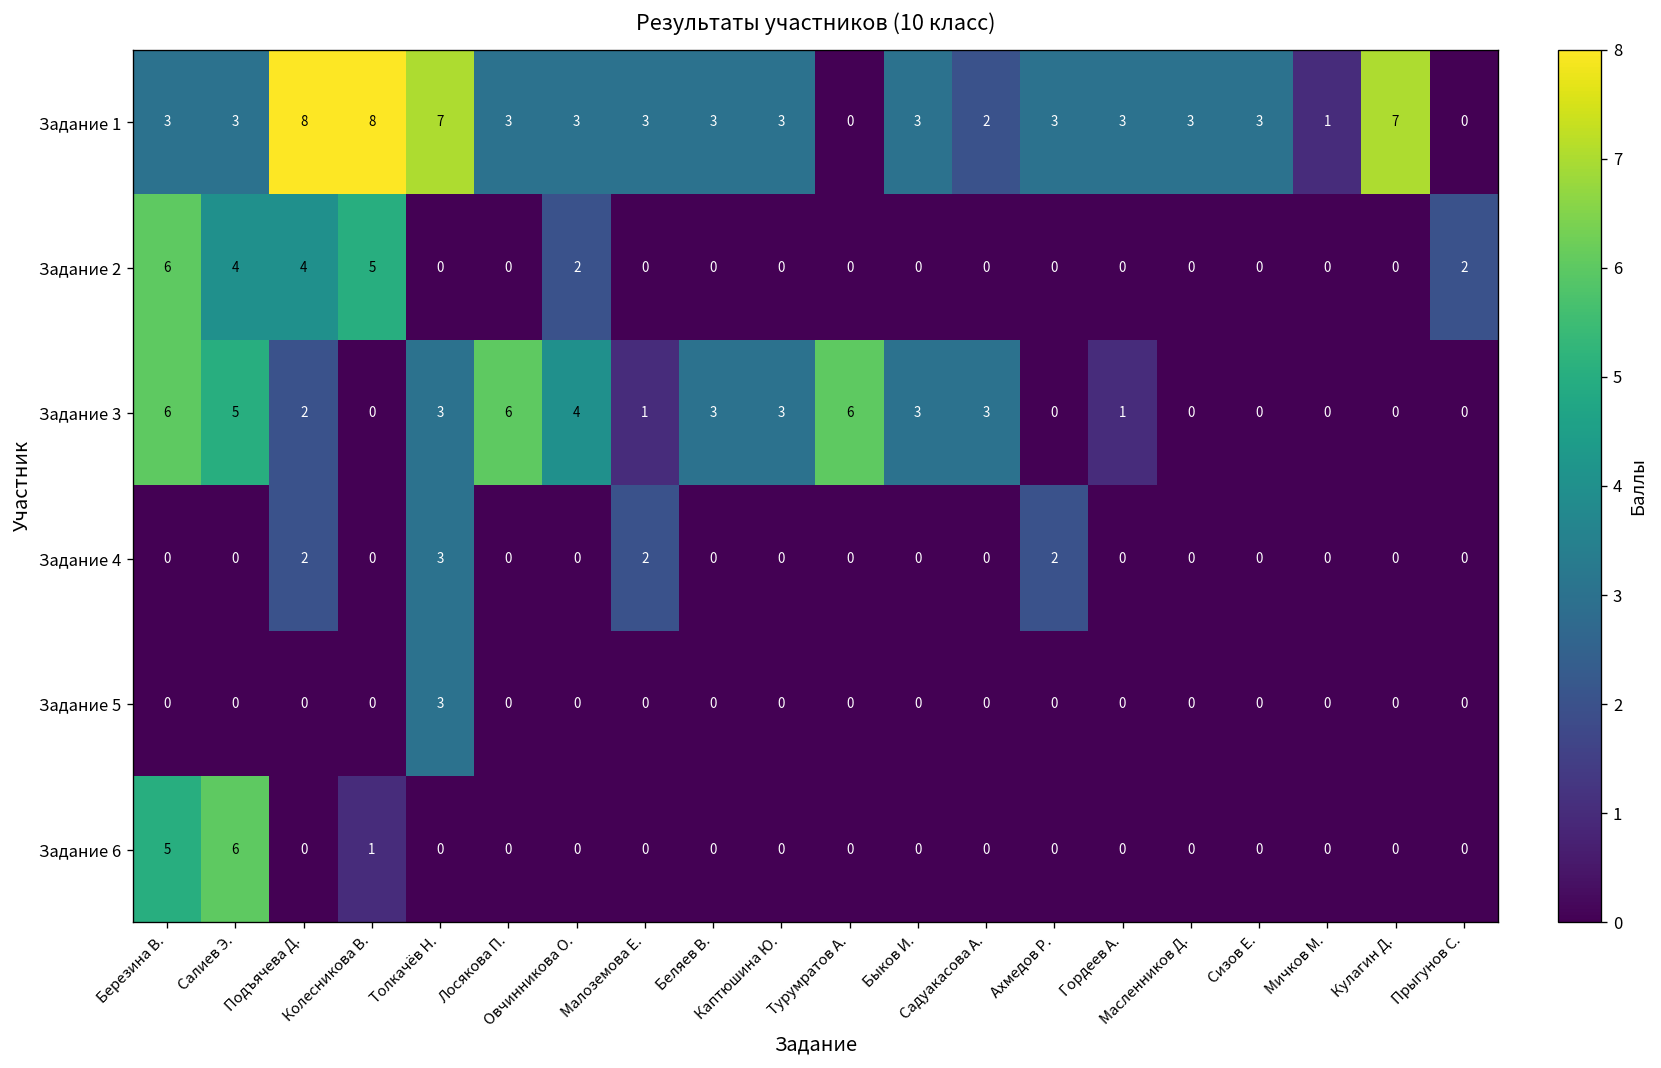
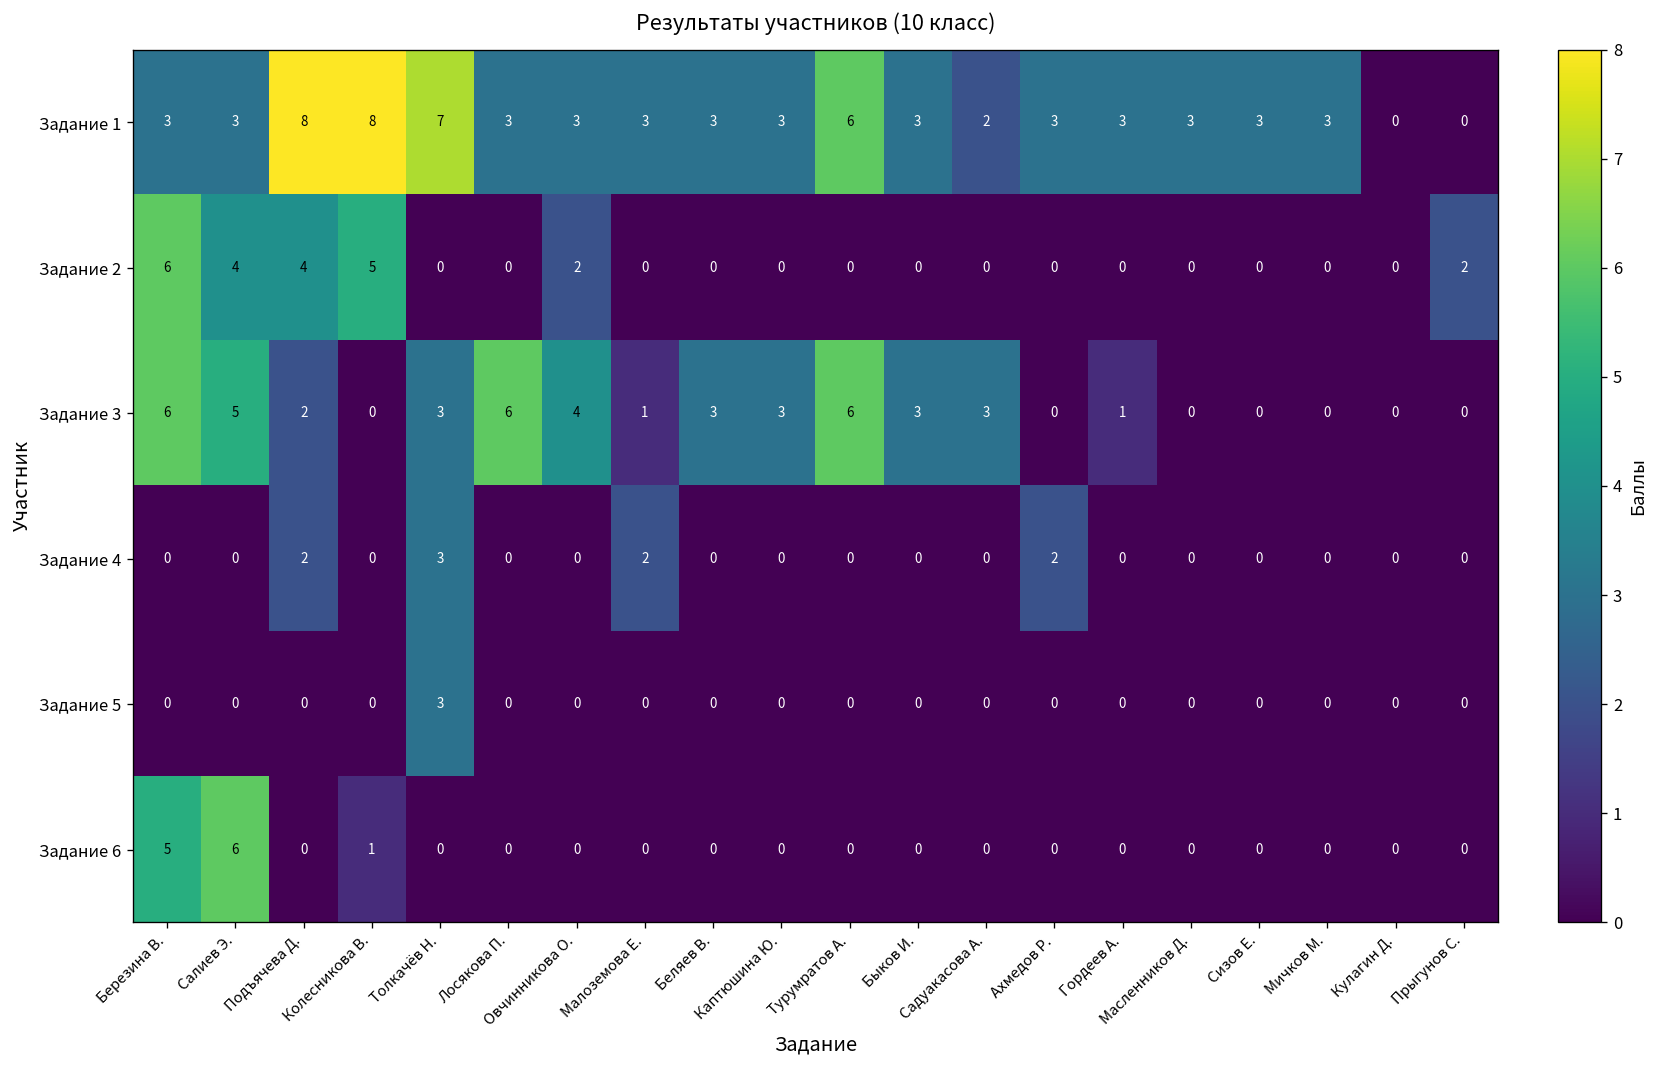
Задание 1, Турумратов А.: 0 -> 6
Задание 1, Мичков М.: 1 -> 3
Задание 1, Кулагин Д.: 7 -> 0
